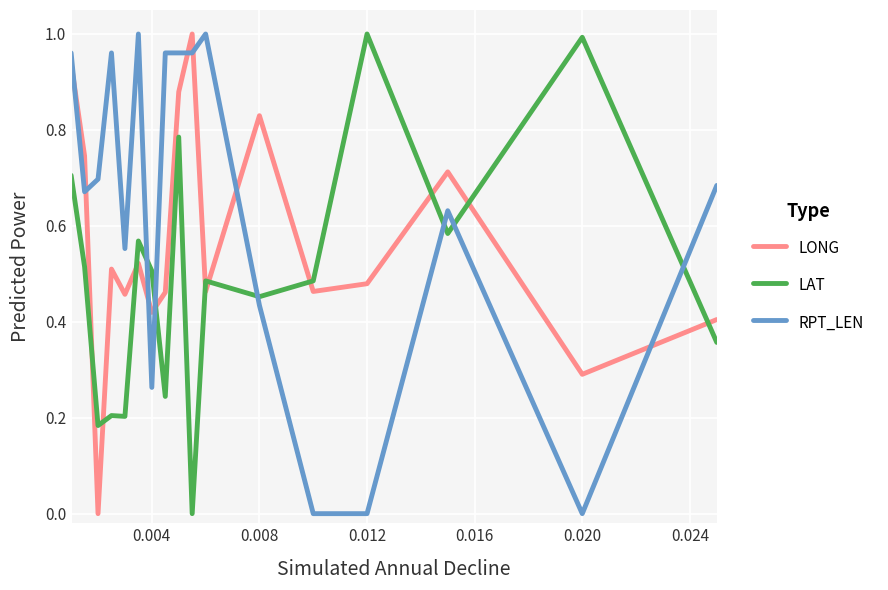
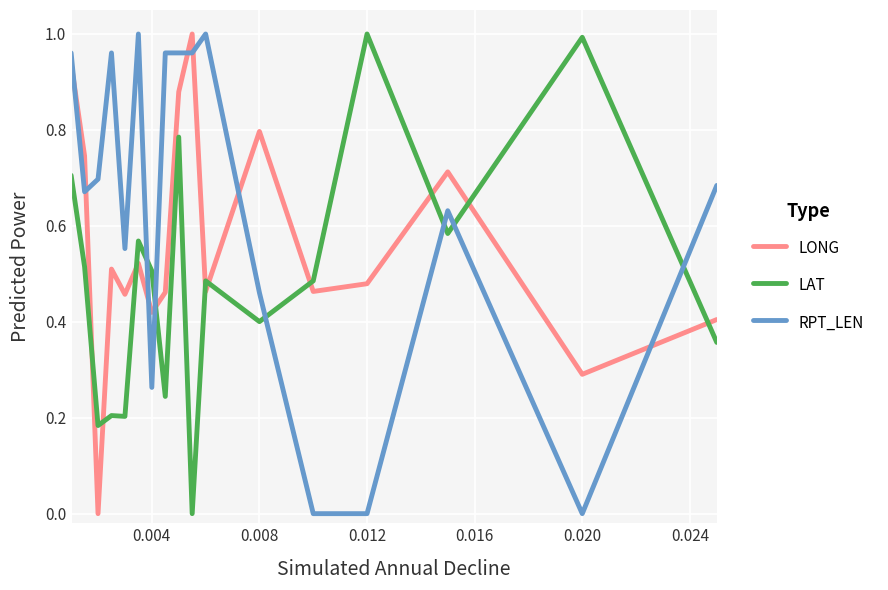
LONG, 0.008: 0.83 -> 0.80
LAT, 0.008: 0.45 -> 0.40
RPT_LEN, 0.008: 0.43 -> 0.46
